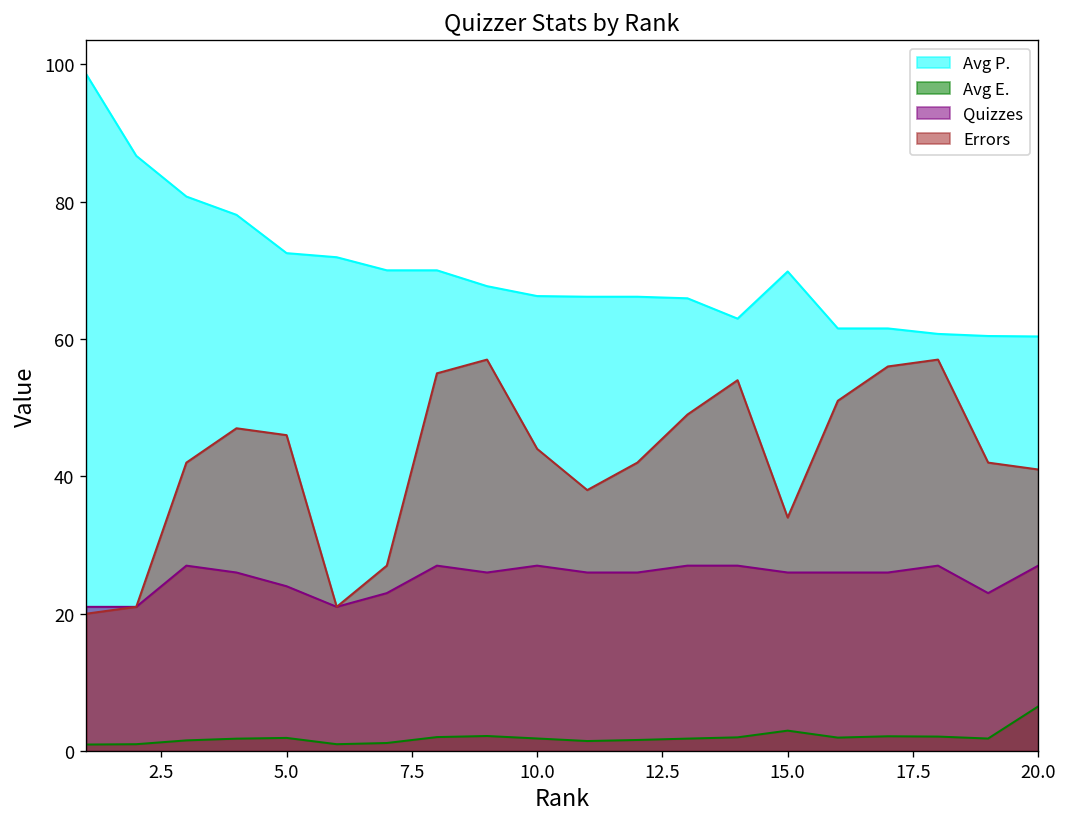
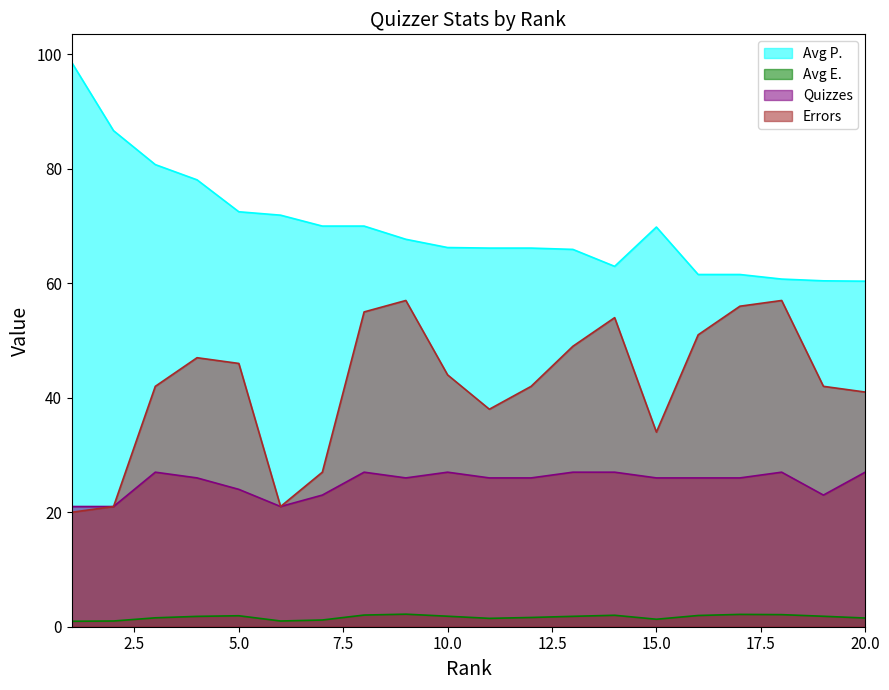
Avg E., 15.0: 3 -> 1
Avg E., 20.0: 7 -> 2
